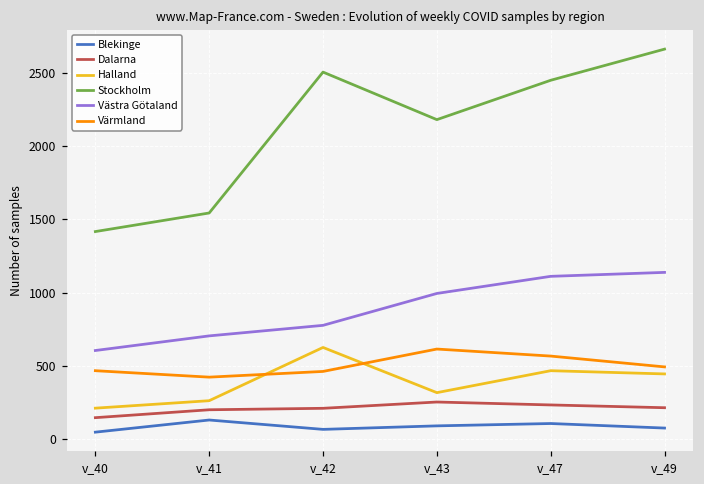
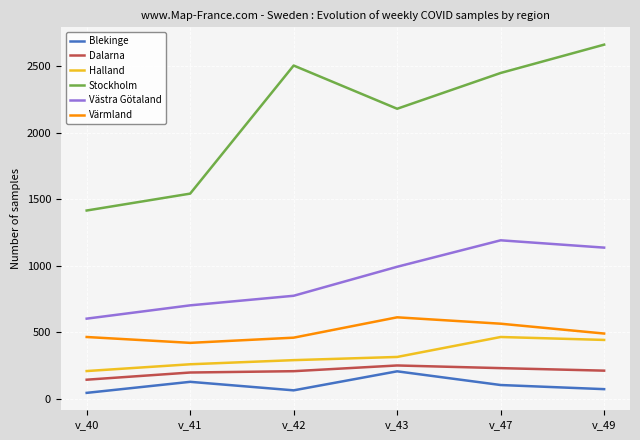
Halland, v_42: 630 -> 290
Blekinge, v_43: 90 -> 210
Västra Götaland, v_47: 1110 -> 1190
